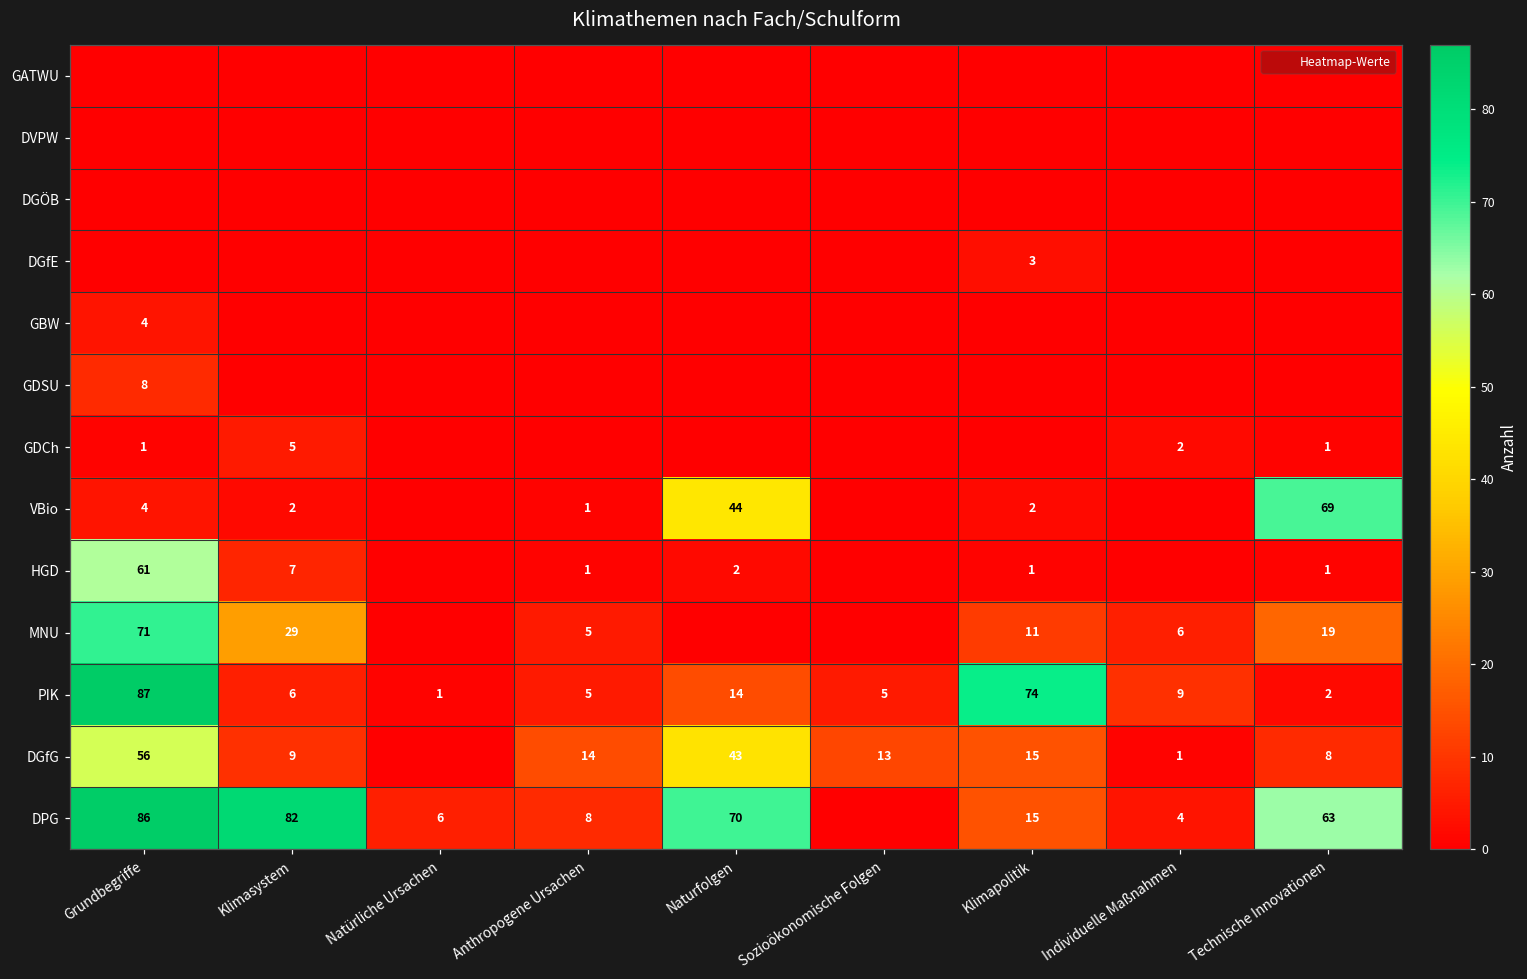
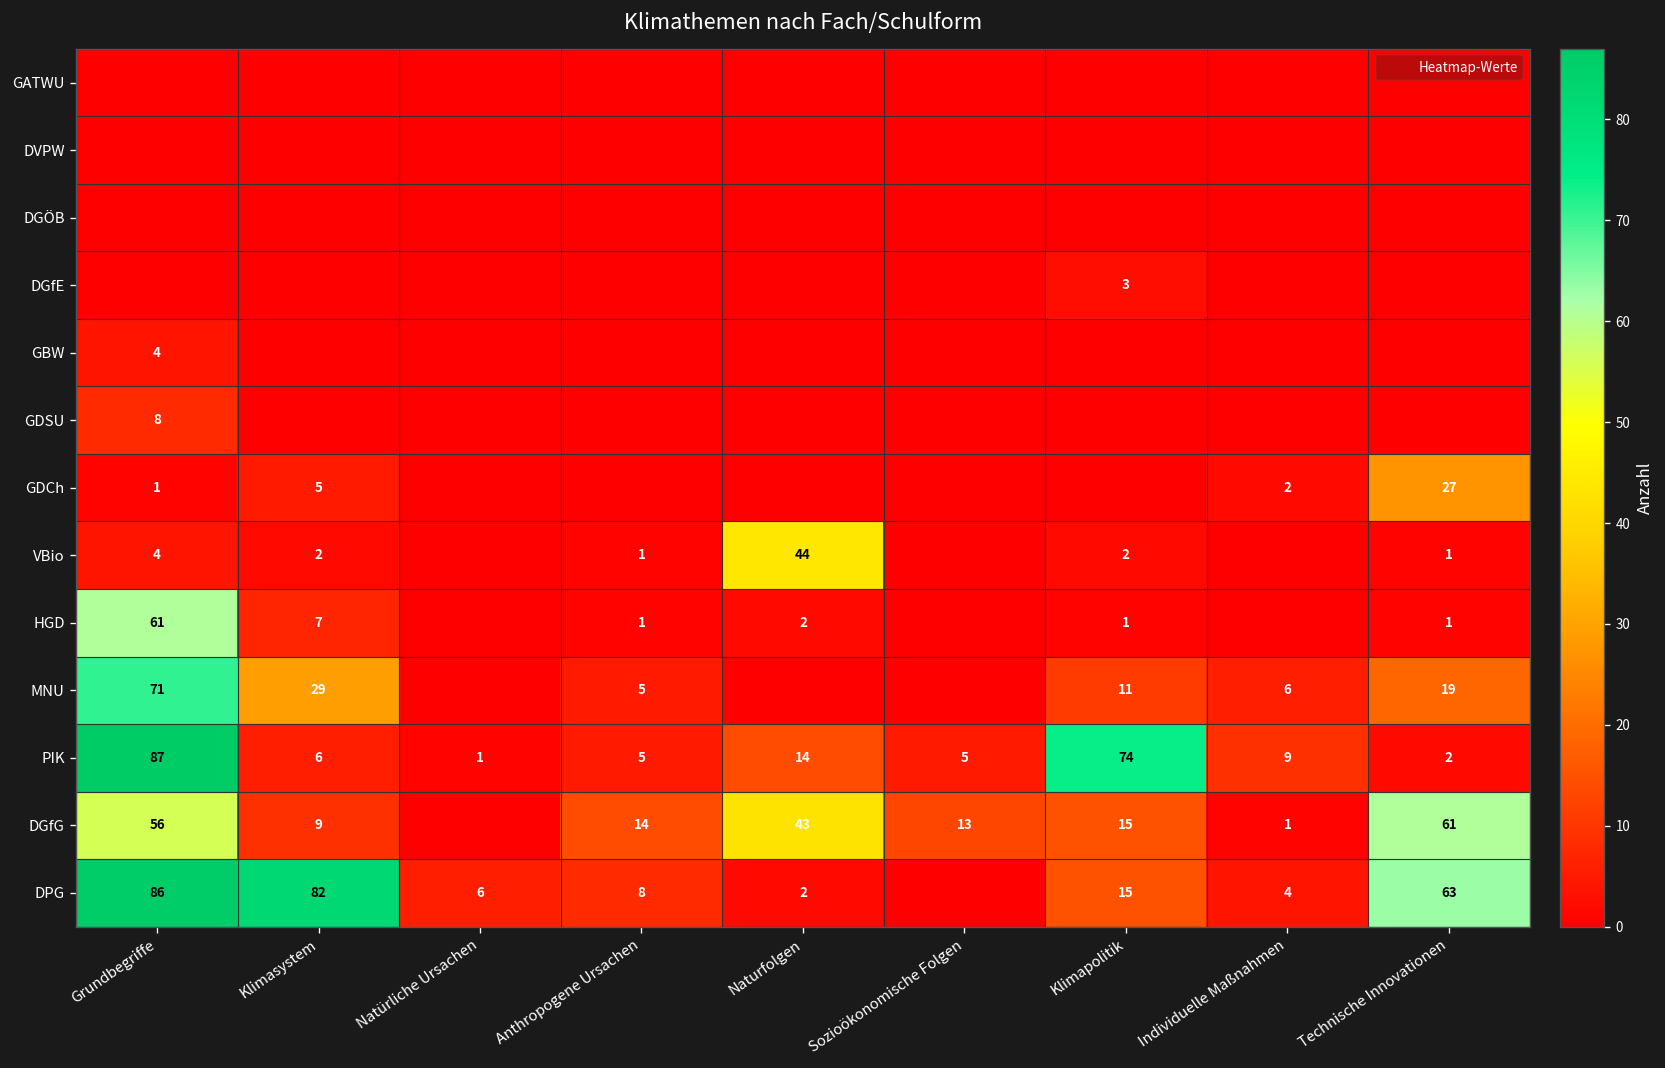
GDCh, Technische Innovationen: 1 -> 27
VBio, Technische Innovationen: 69 -> 1
DGfG, Technische Innovationen: 8 -> 61
DPG, Naturfolgen: 70 -> 2
